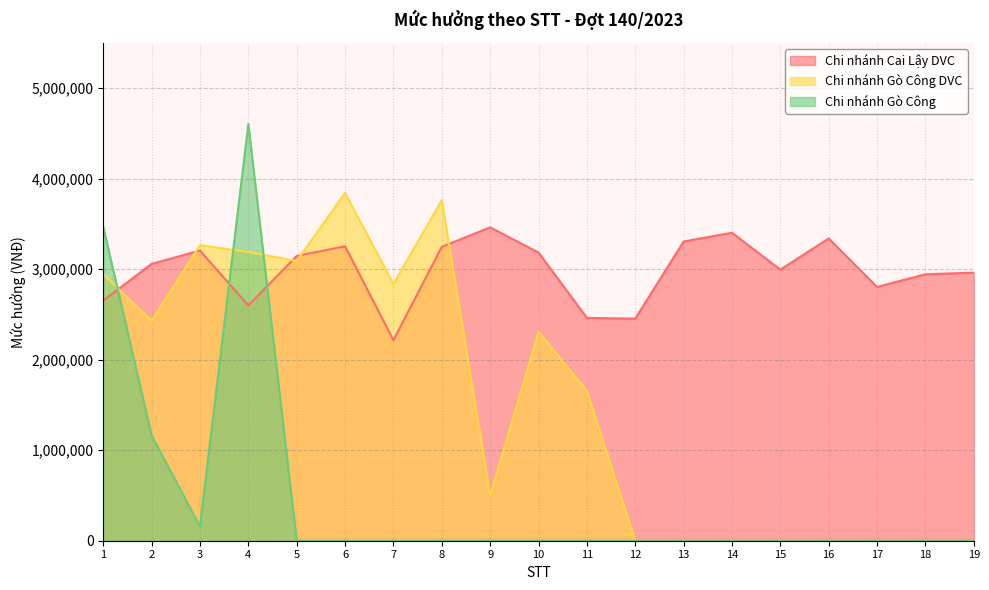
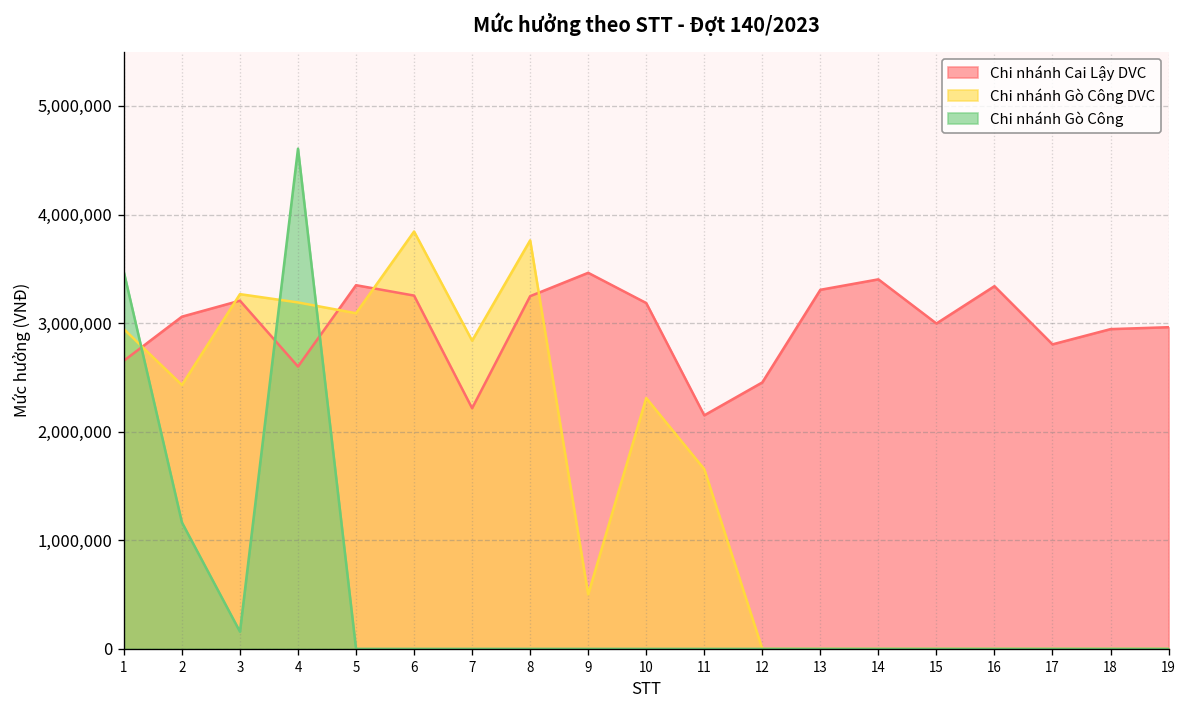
Chi nhánh Cai Lậy DVC, 5: 3,100,000 -> 3,300,000
Chi nhánh Cai Lậy DVC, 11: 2,500,000 -> 2,200,000
